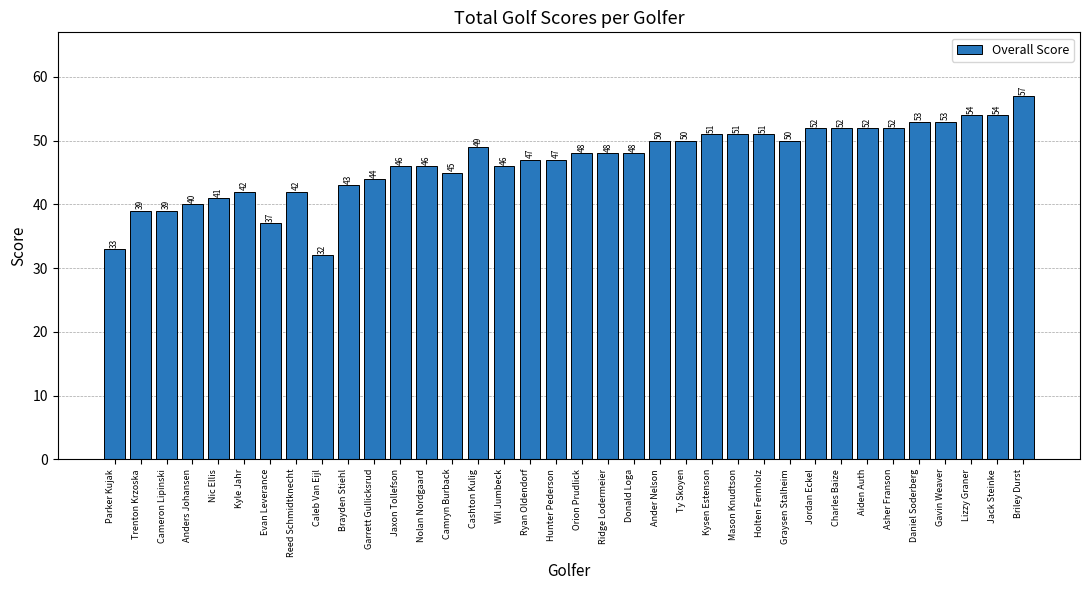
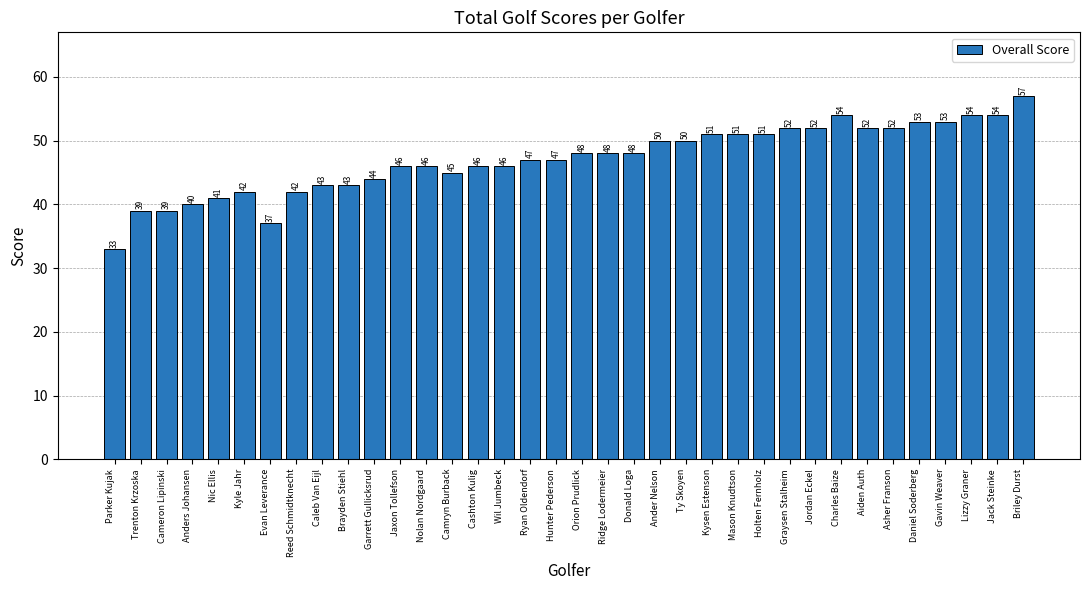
Caleb Van Eijl: 32 -> 43
Cashton Kulig: 49 -> 46
Graysen Stalheim: 50 -> 52
Charles Baize: 52 -> 54
